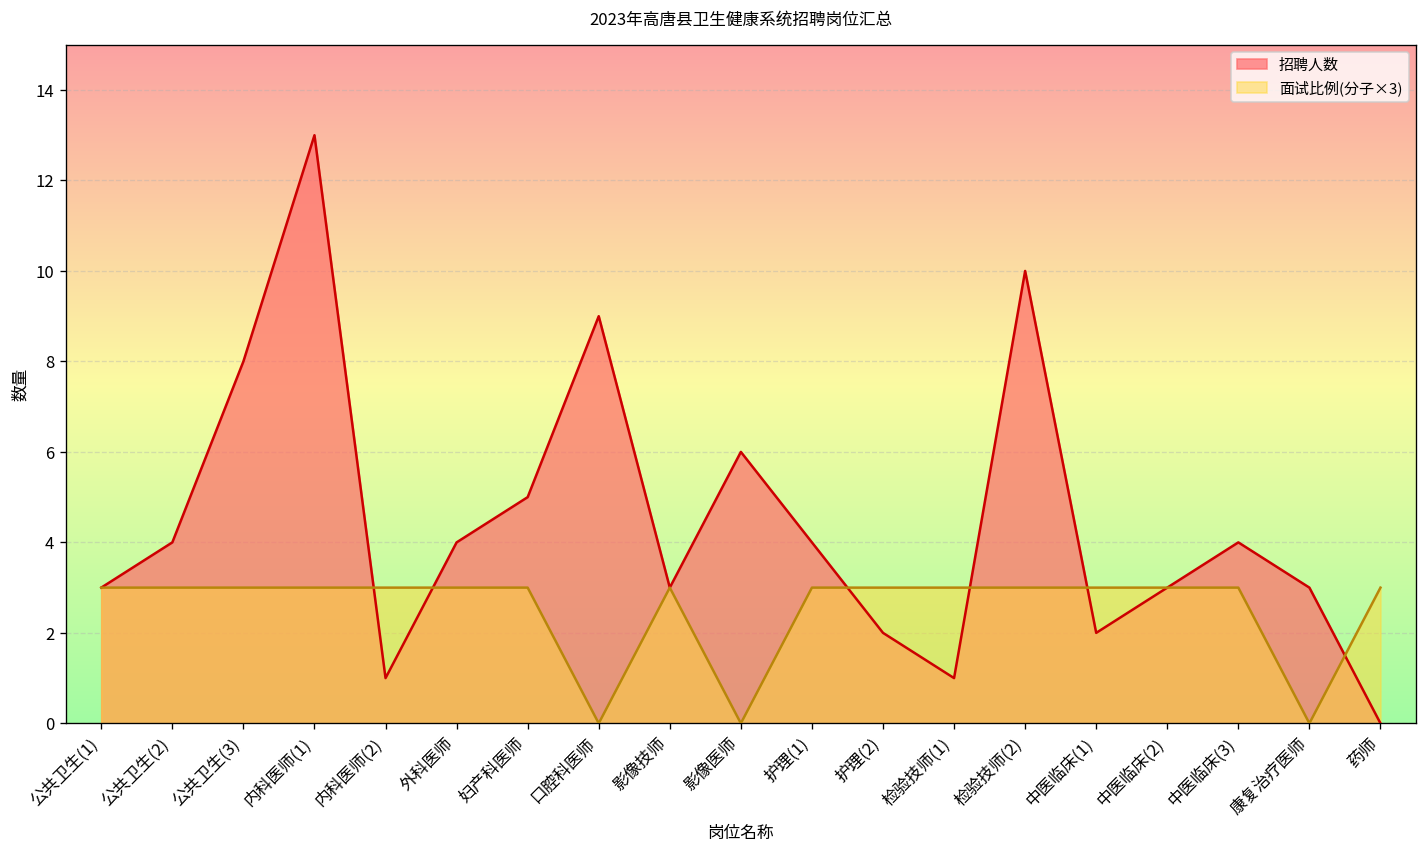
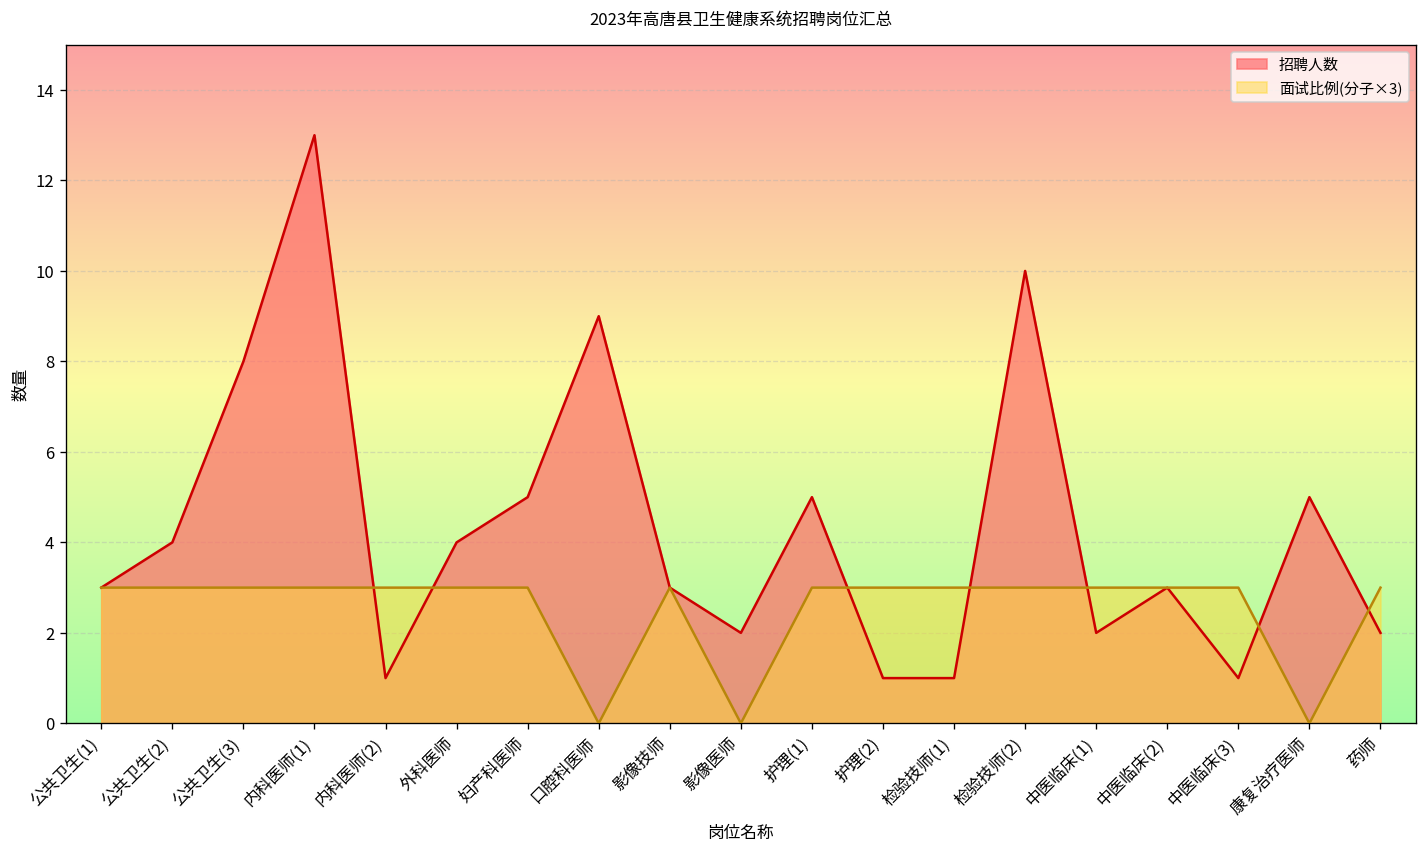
招聘人数, 影像医师: 6 -> 2
招聘人数, 护理(1): 4 -> 5
招聘人数, 护理(2): 2 -> 1
招聘人数, 中医临床(3): 4 -> 1
招聘人数, 康复治疗医师: 3 -> 5
招聘人数, 药师: 0 -> 2
